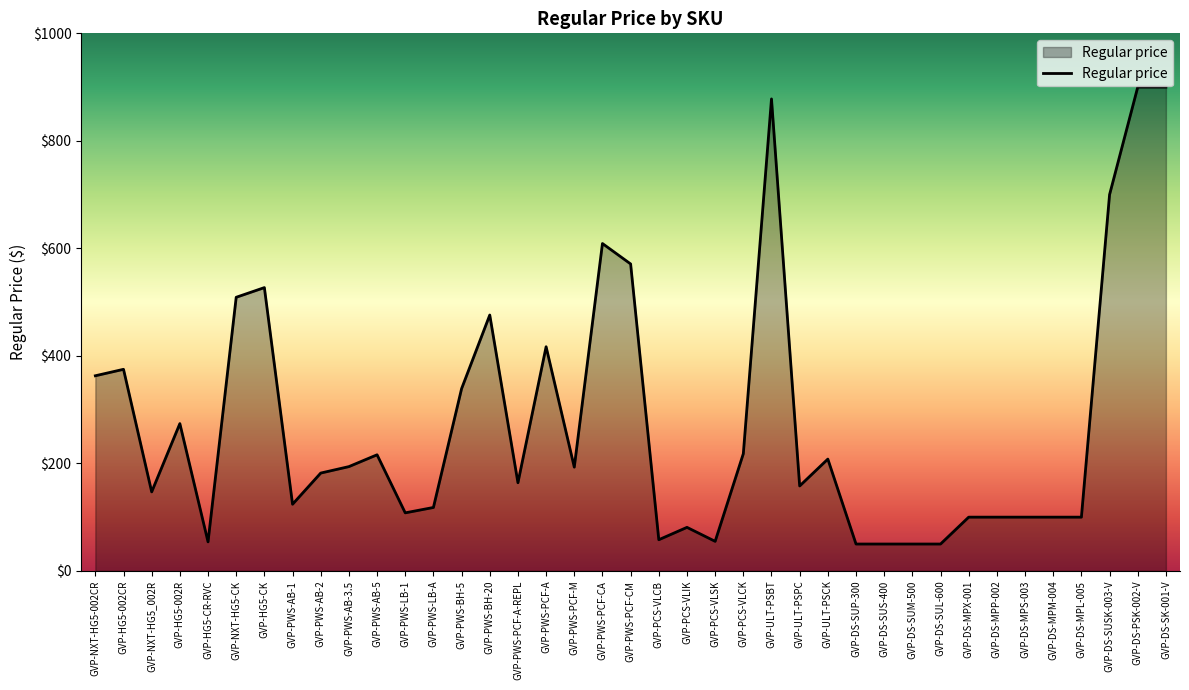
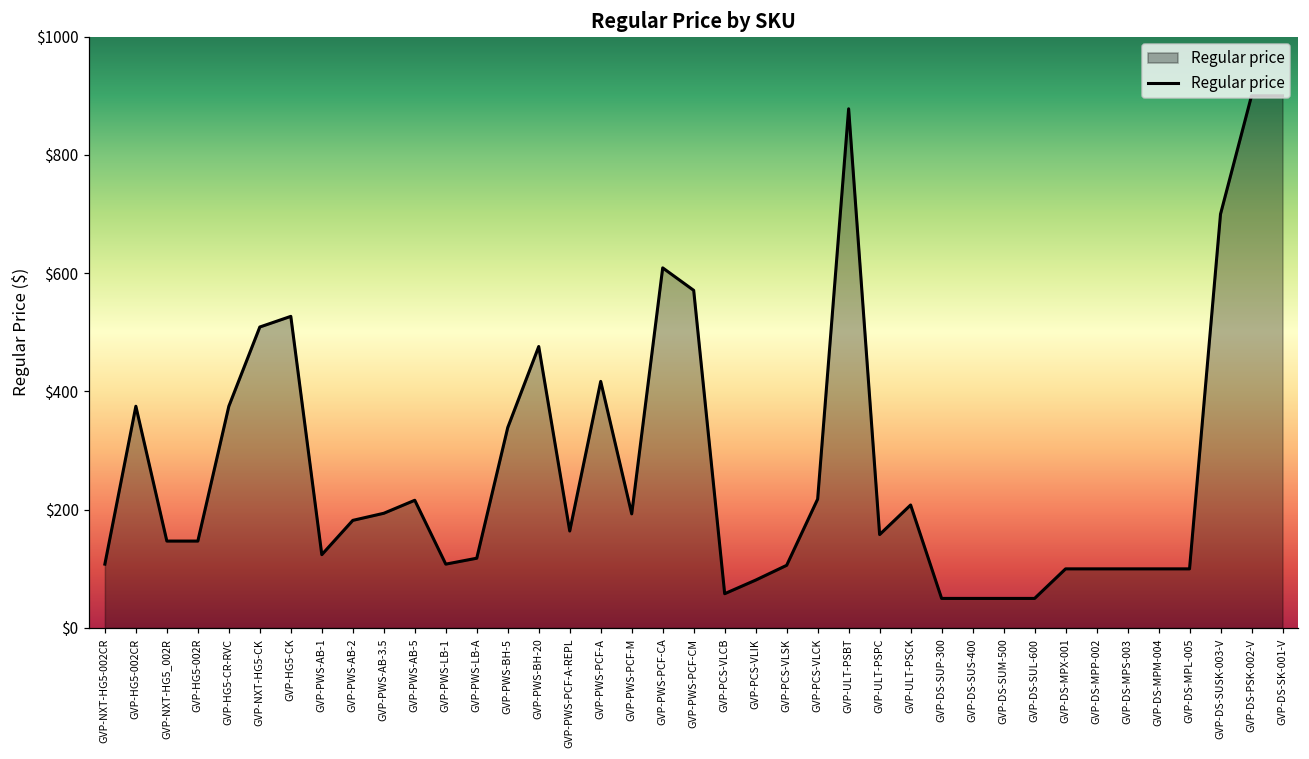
GVP-NXT-HG5-002CR: $360 -> $110
GVP-HG5-002R: $270 -> $150
GVP-HG5-CR-RVC: $50 -> $380
GVP-PCS-VLSK: $60 -> $110
